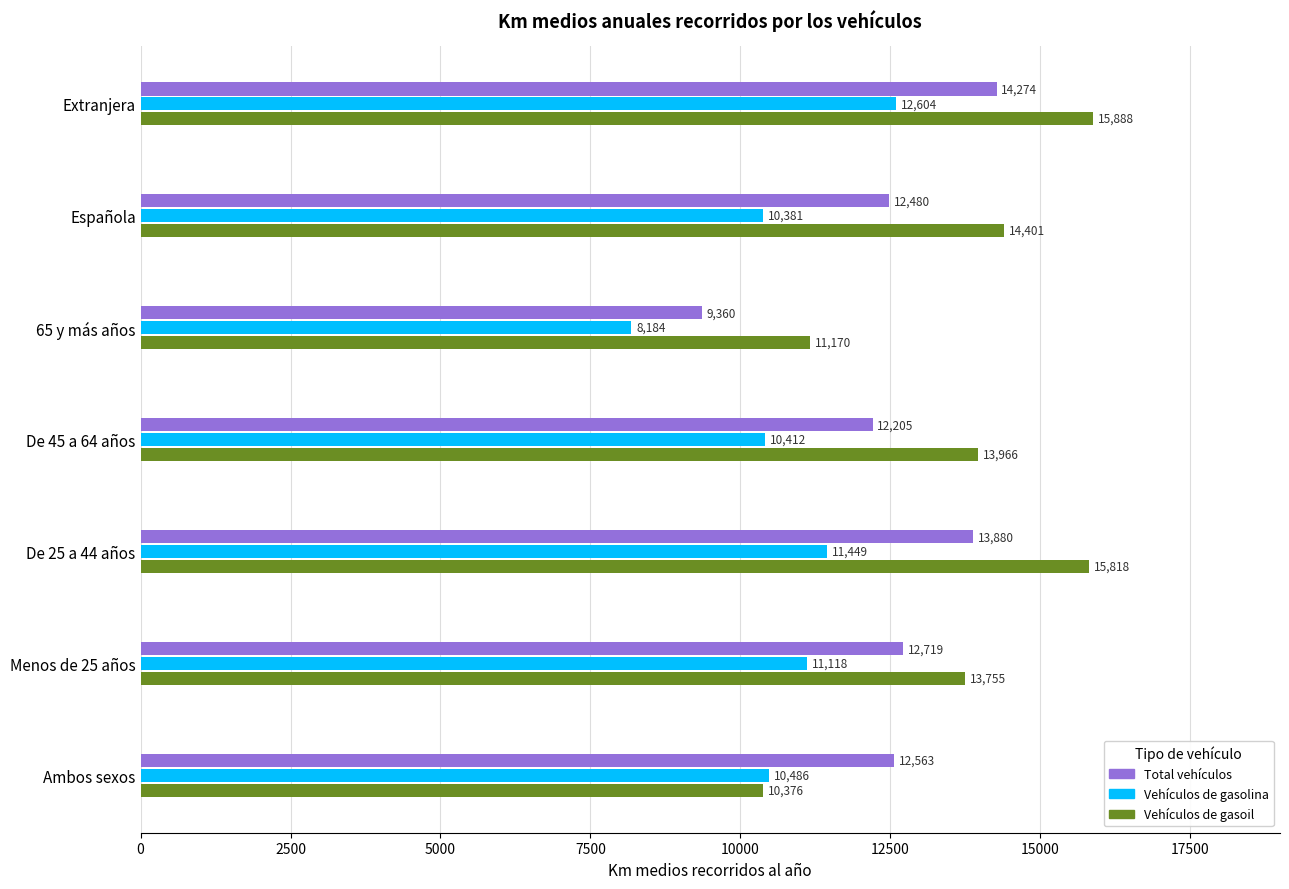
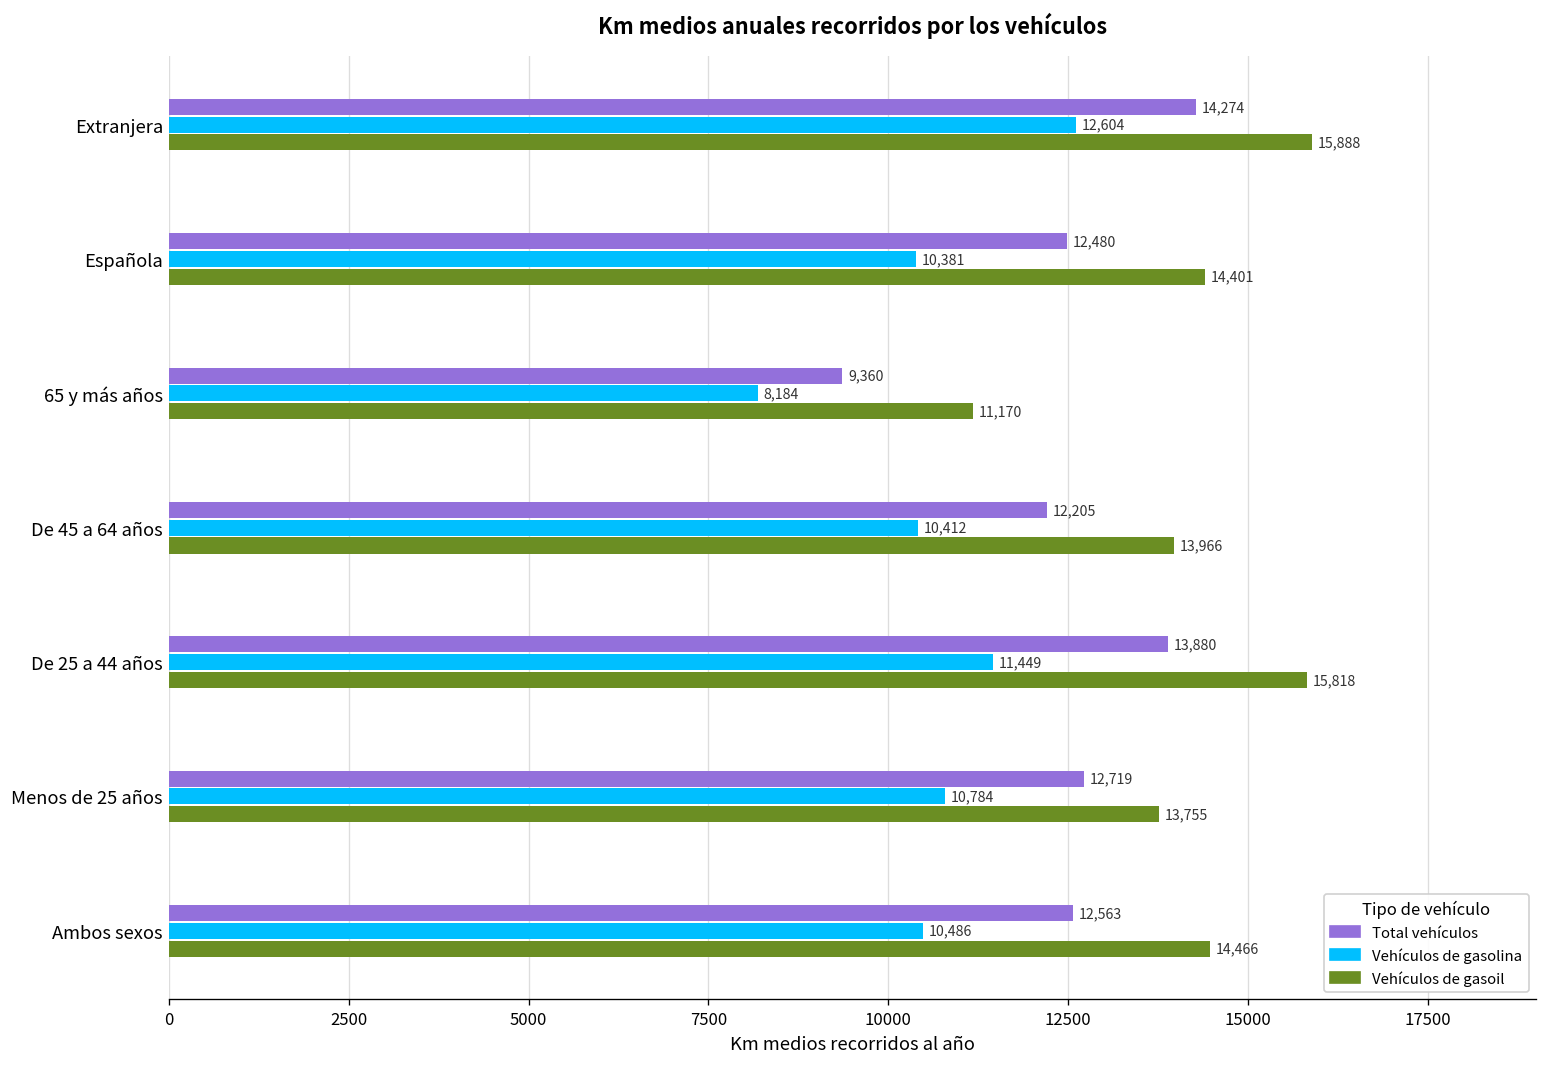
Vehículos de gasolina, Menos de 25 años: 11,118 -> 10,784
Vehículos de gasoil, Ambos sexos: 10,376 -> 14,466
